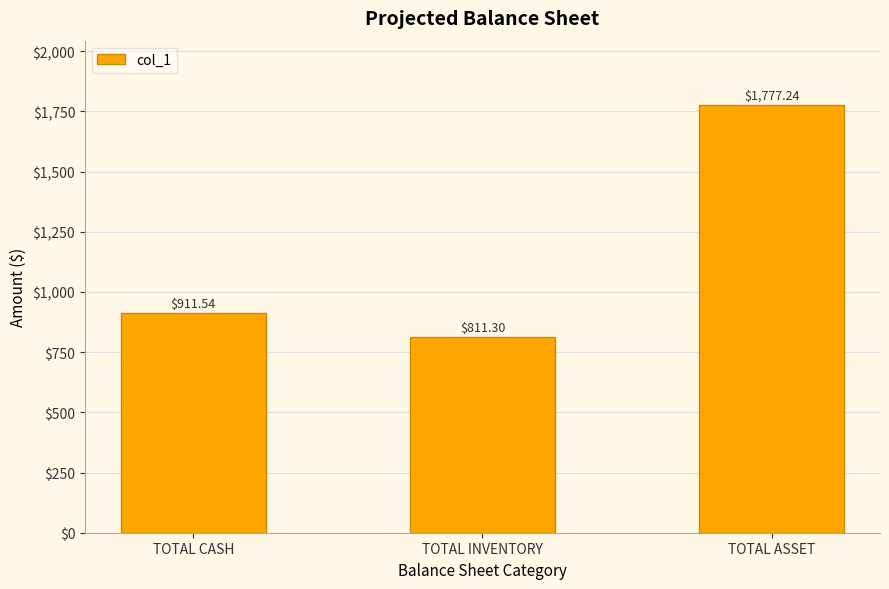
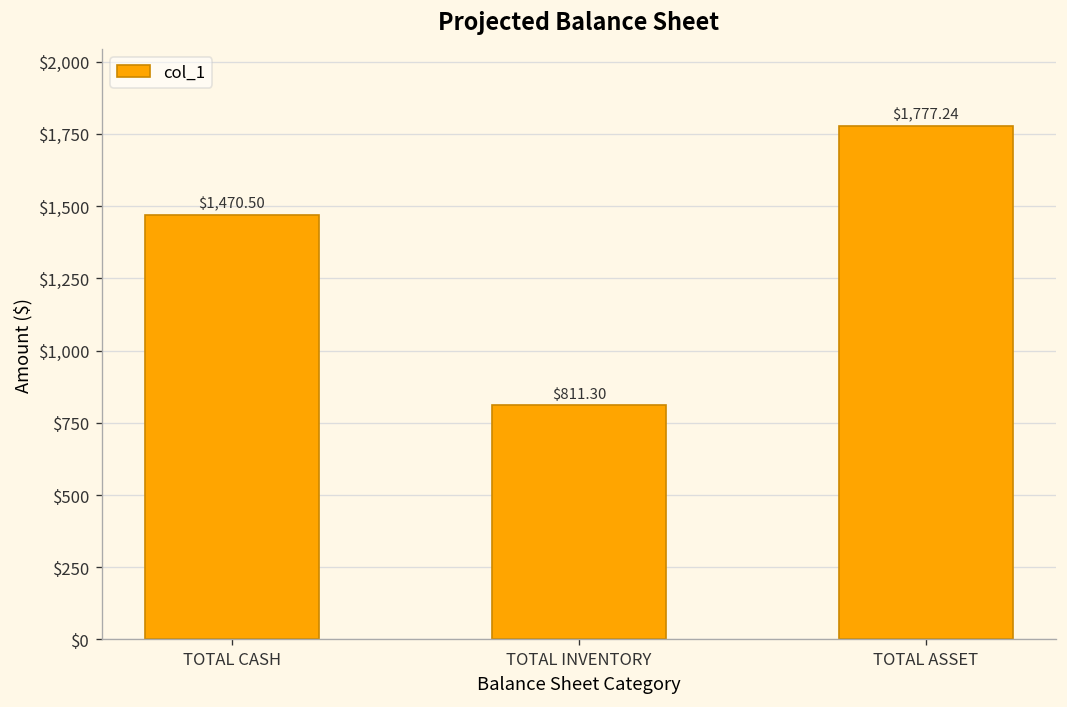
TOTAL CASH: $911.54 -> $1,470.50
